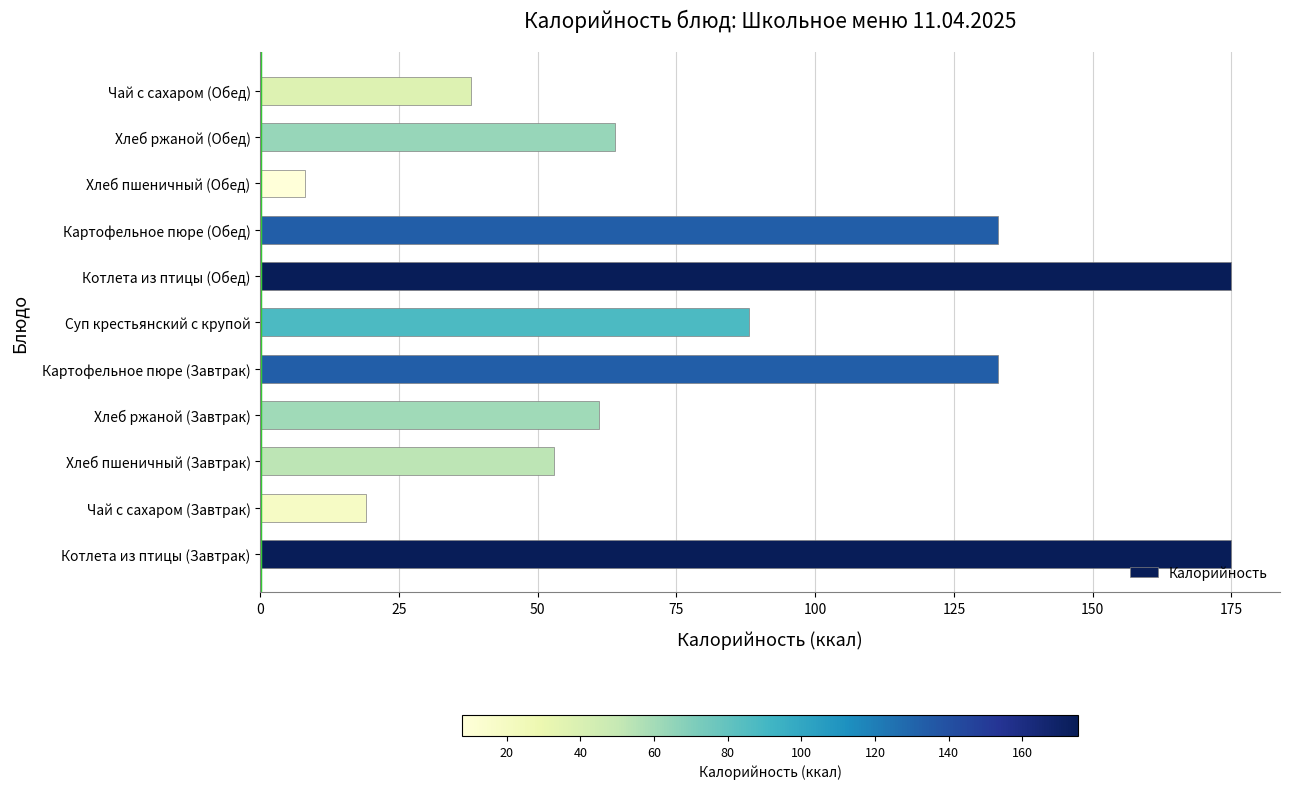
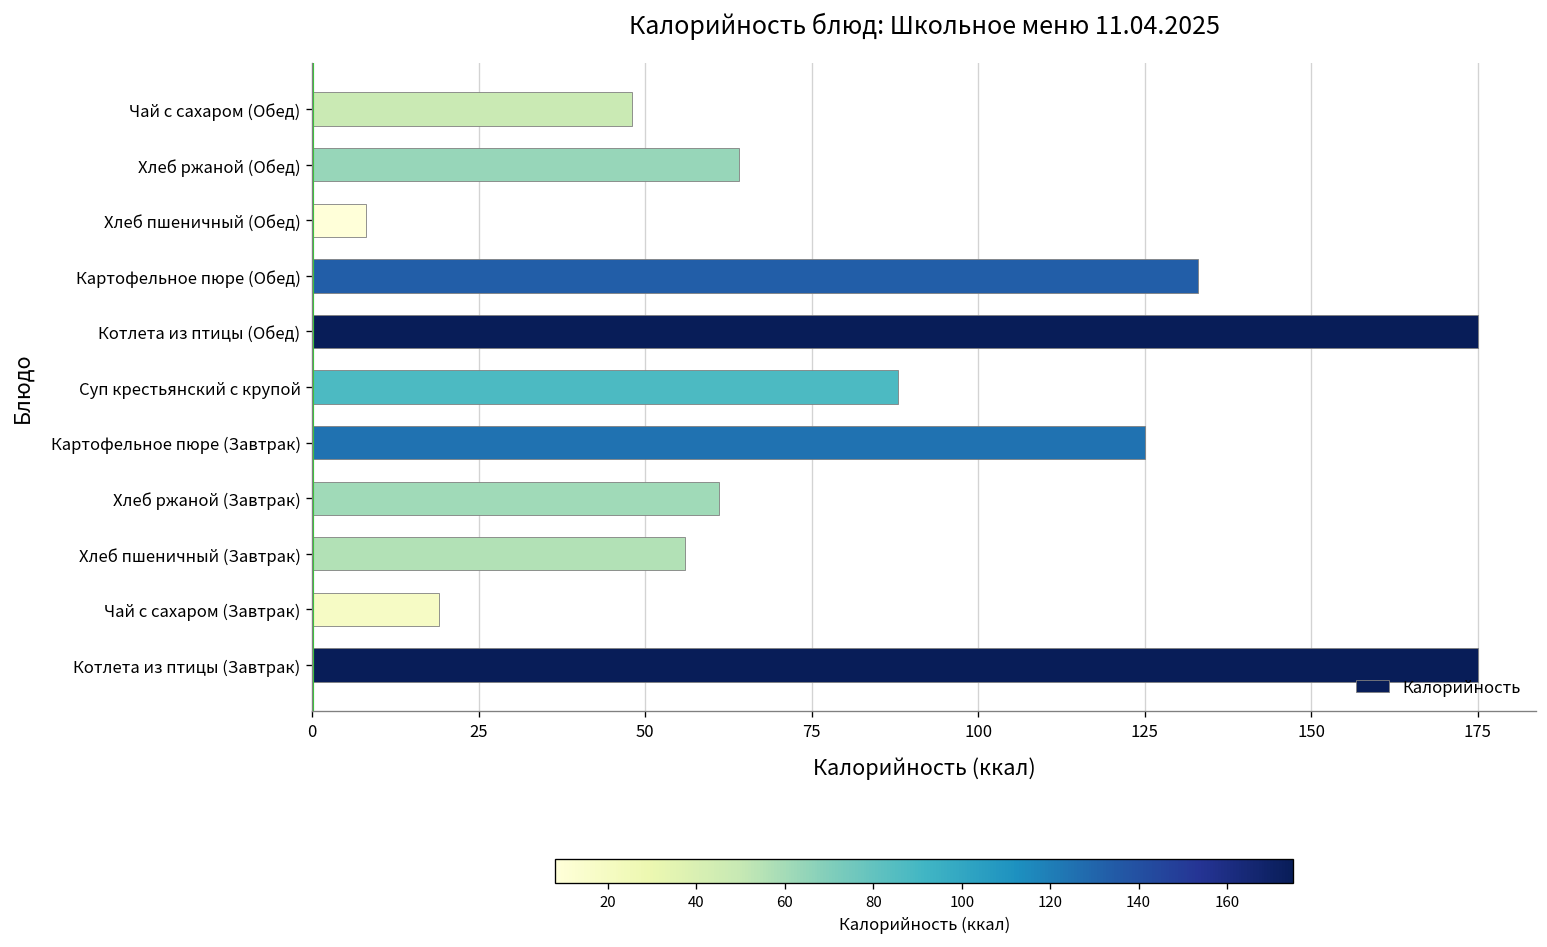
Чай с сахаром (Обед): 38 -> 48
Картофельное пюре (Завтрак): 133 -> 125
Хлеб пшеничный (Завтрак): 53 -> 56
